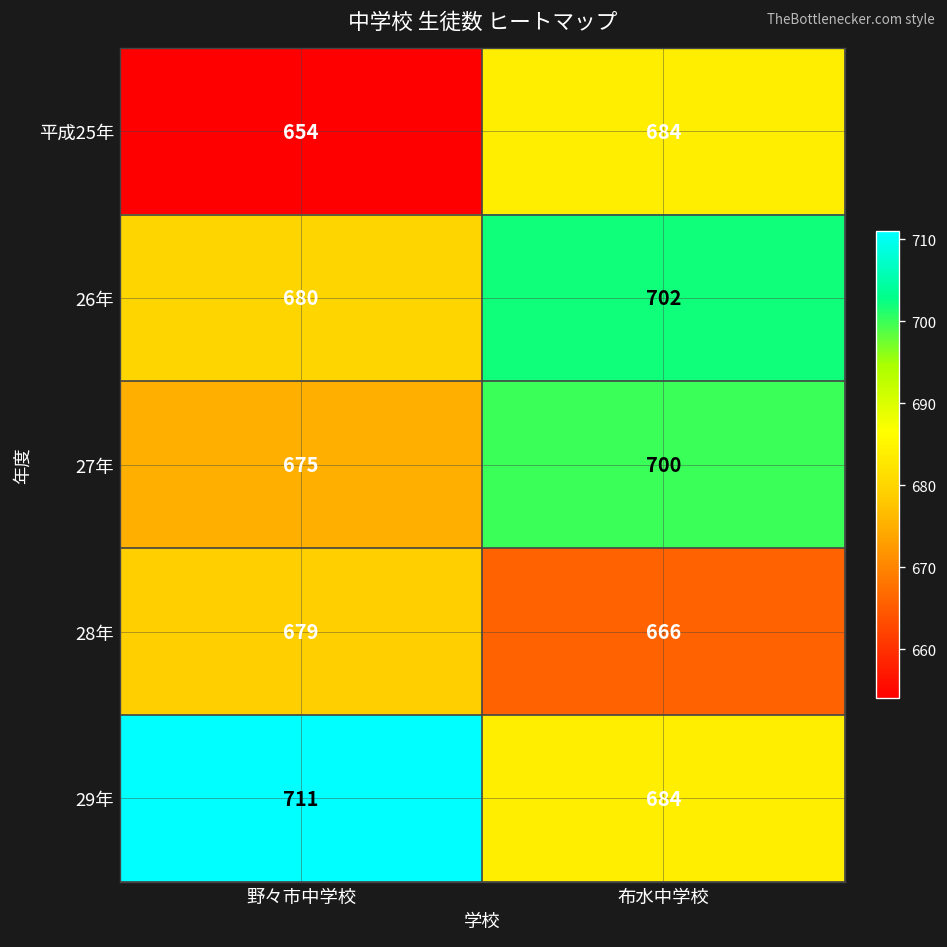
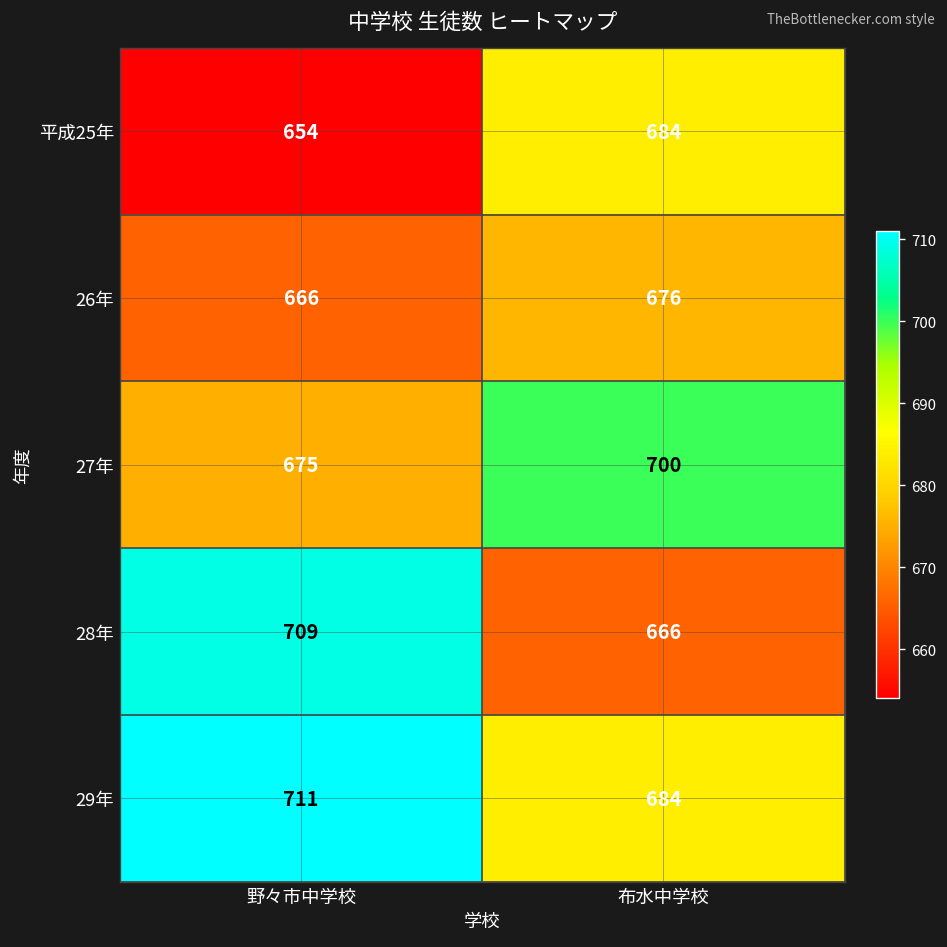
26年, 野々市中学校: 680 -> 666
26年, 布水中学校: 702 -> 676
28年, 野々市中学校: 679 -> 709
